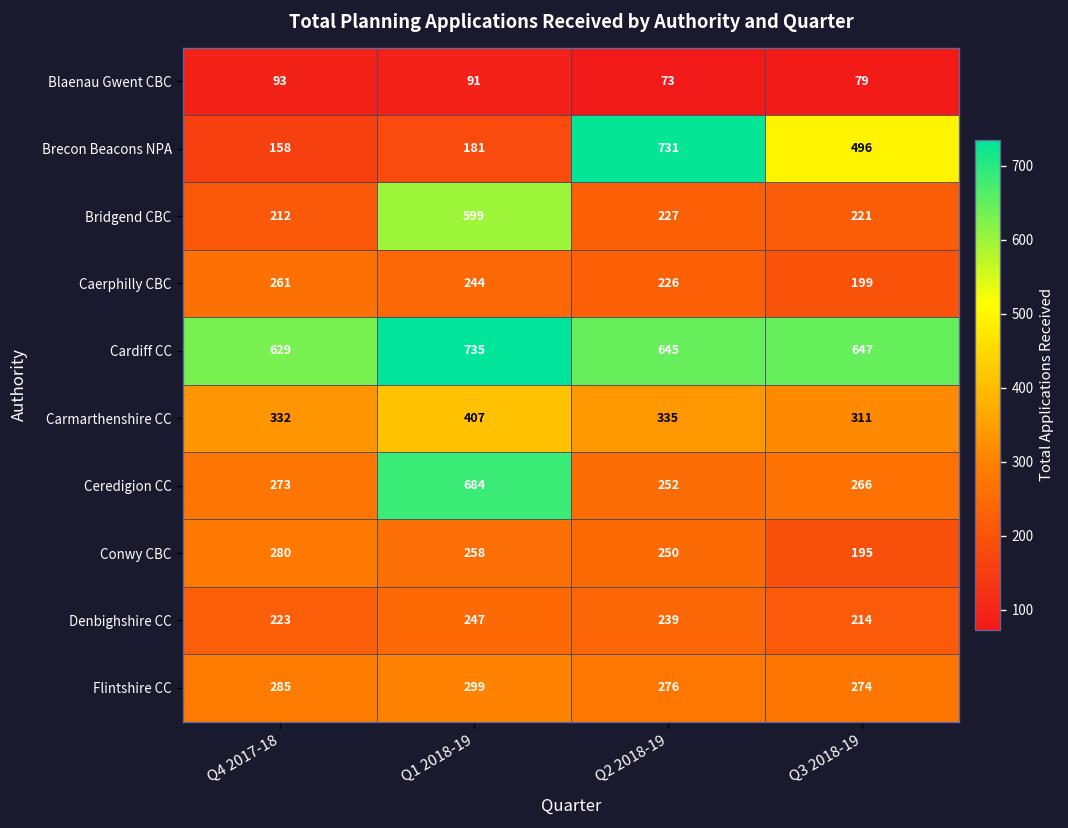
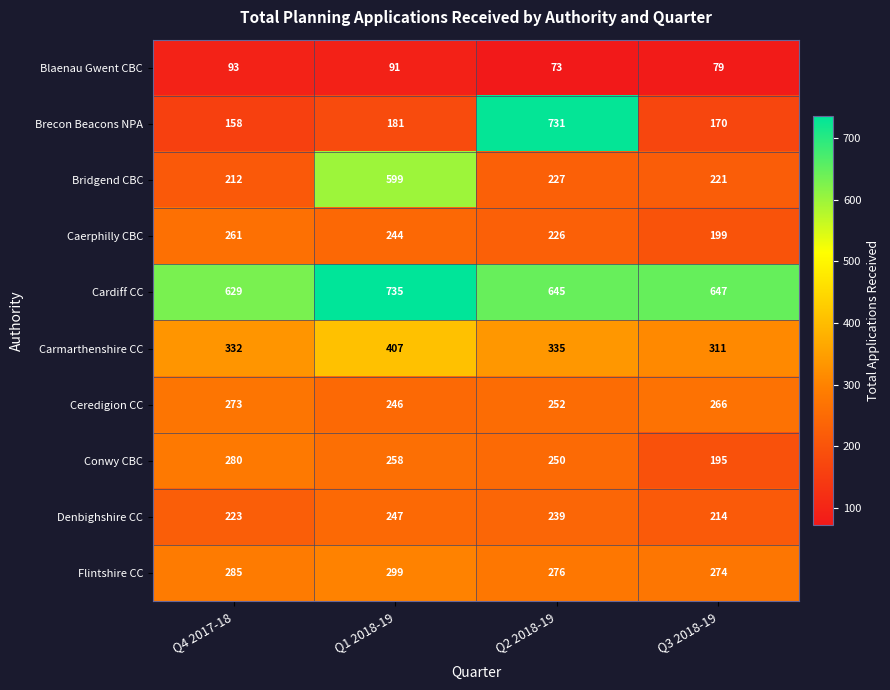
Brecon Beacons NPA, Q3 2018-19: 496 -> 170
Ceredigion CC, Q1 2018-19: 684 -> 246
